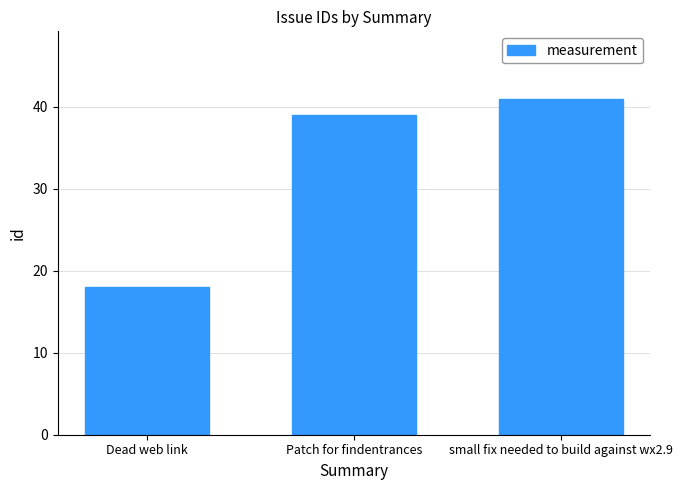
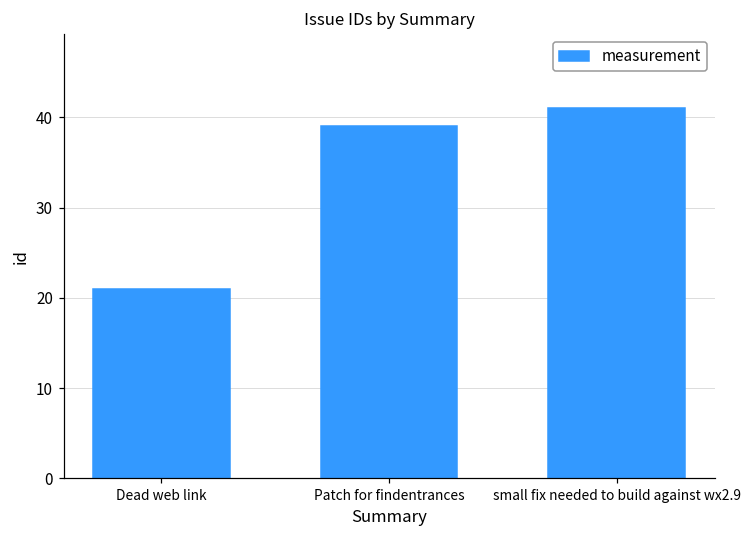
Dead web link: 18 -> 21
